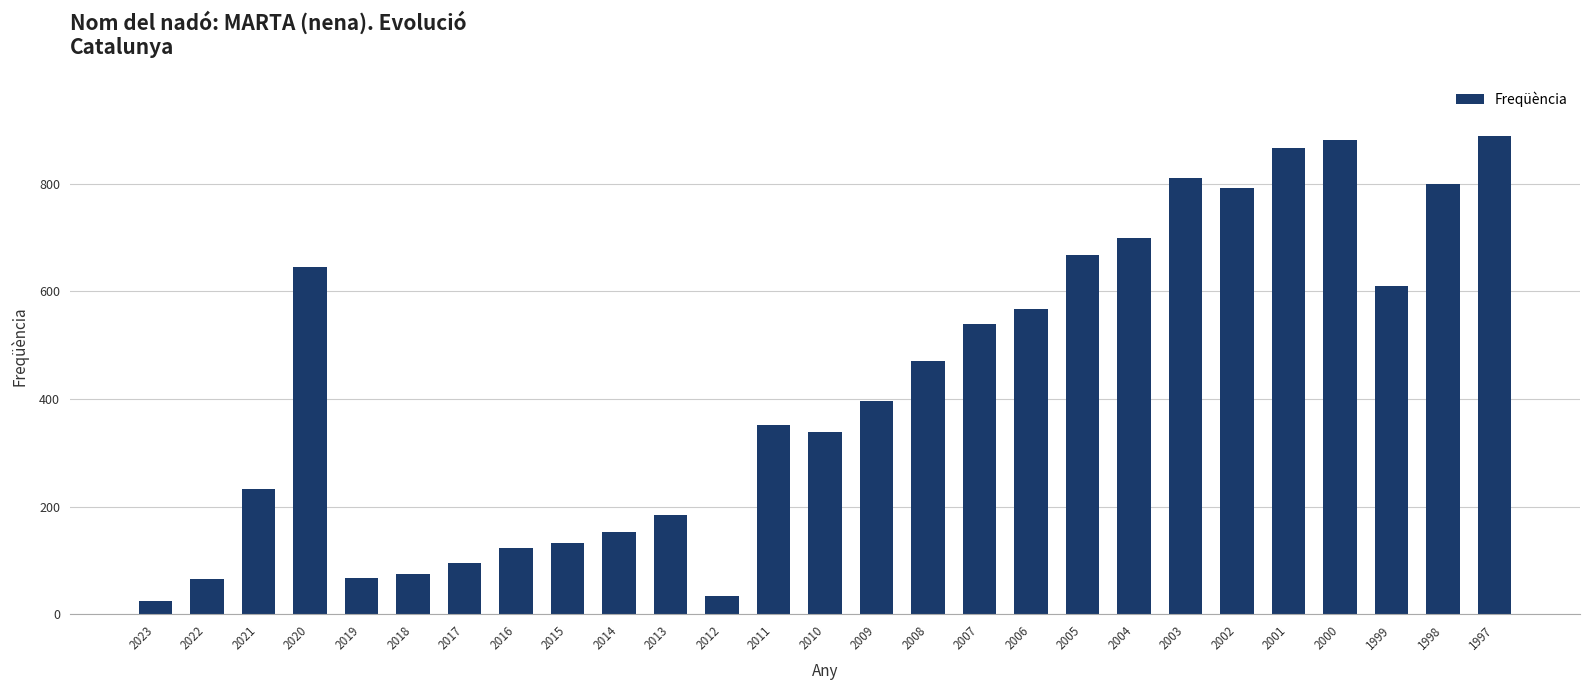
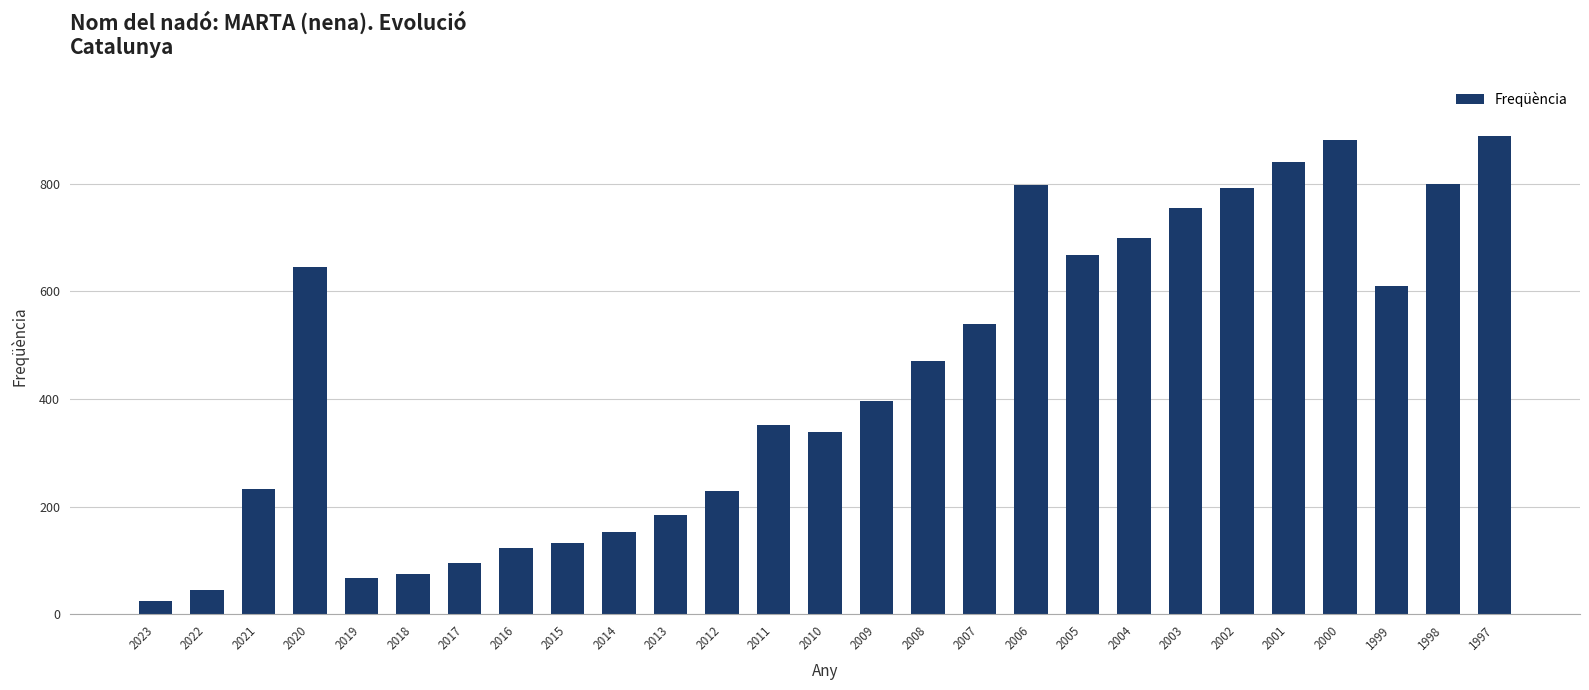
2022: 70 -> 50
2012: 30 -> 230
2006: 570 -> 800
2003: 810 -> 750
2001: 870 -> 840
